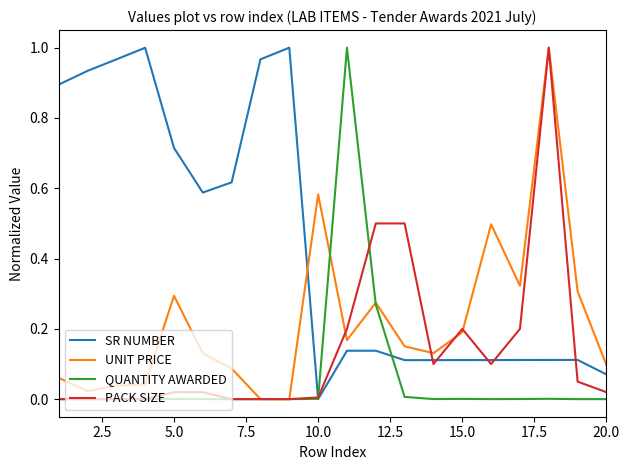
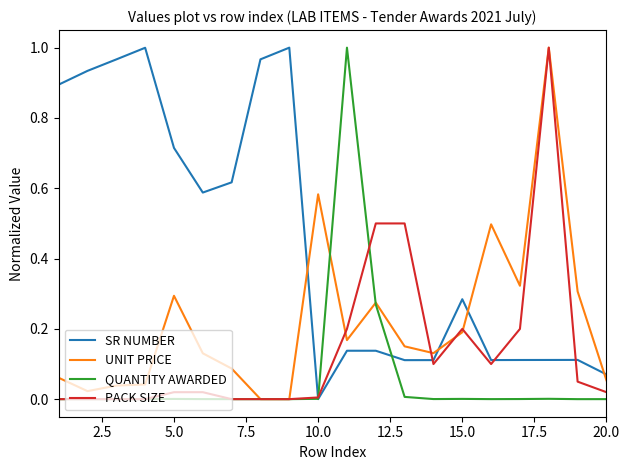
SR NUMBER, 15.0: 0.11 -> 0.28
UNIT PRICE, 20.0: 0.10 -> 0.05
